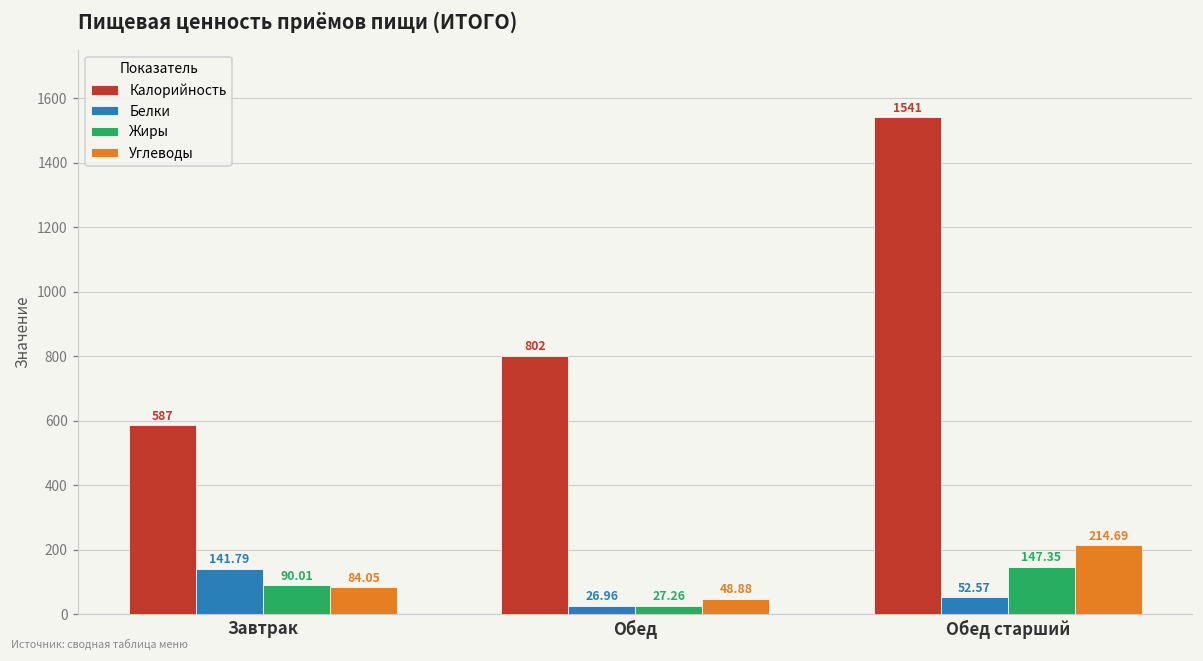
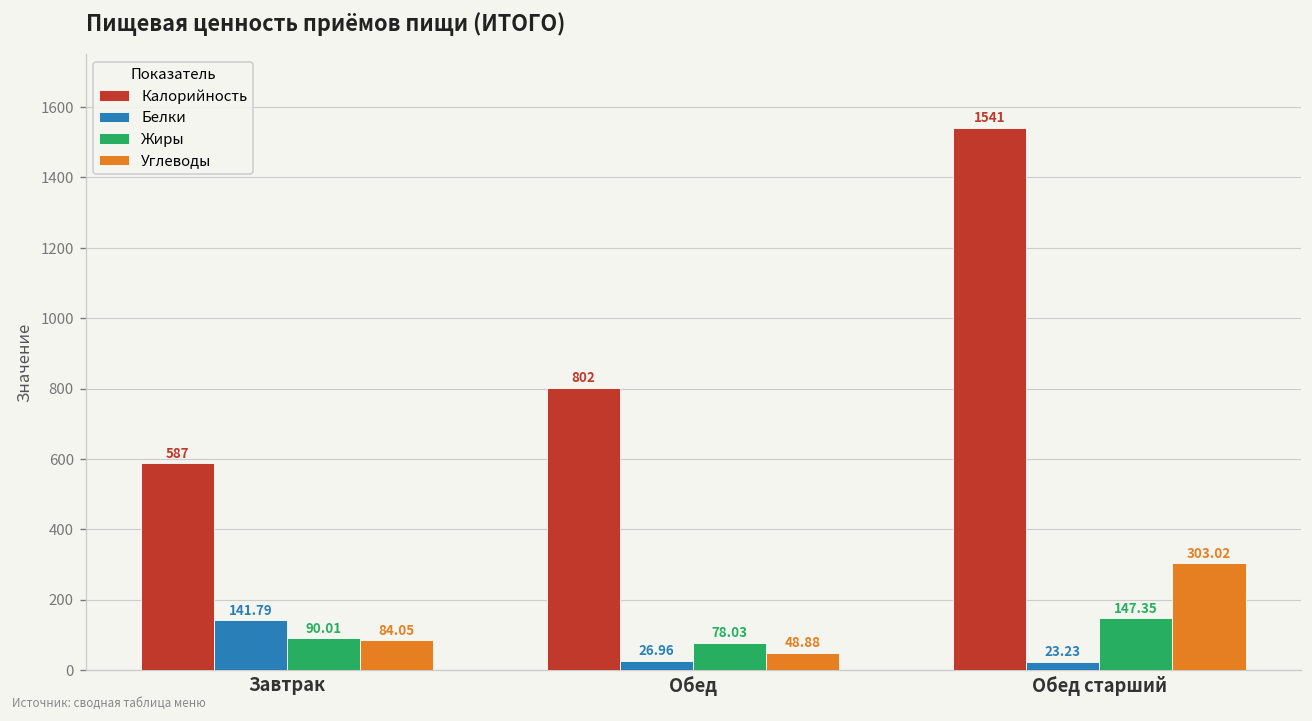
Жиры, Обед: 27.26 -> 78.03
Белки, Обед старший: 52.57 -> 23.23
Углеводы, Обед старший: 214.69 -> 303.02
